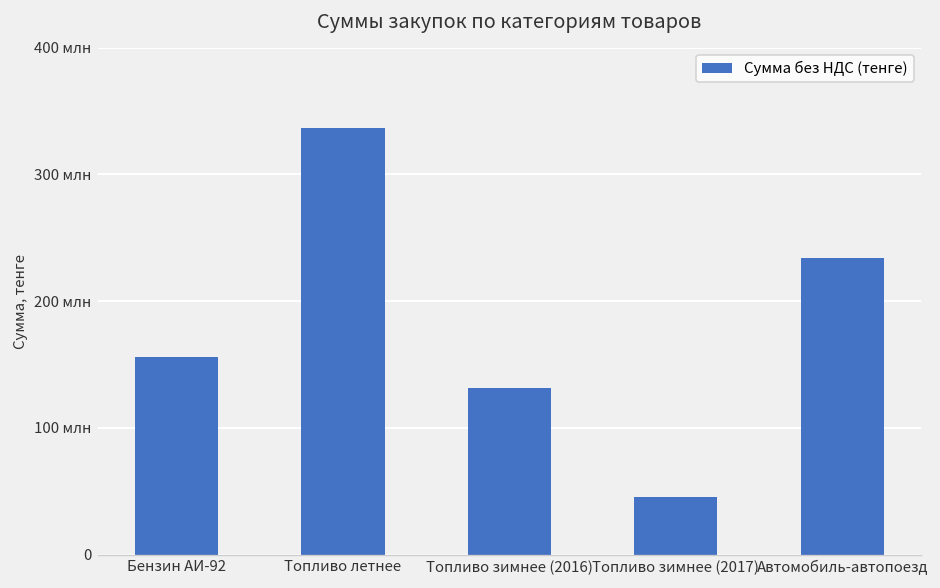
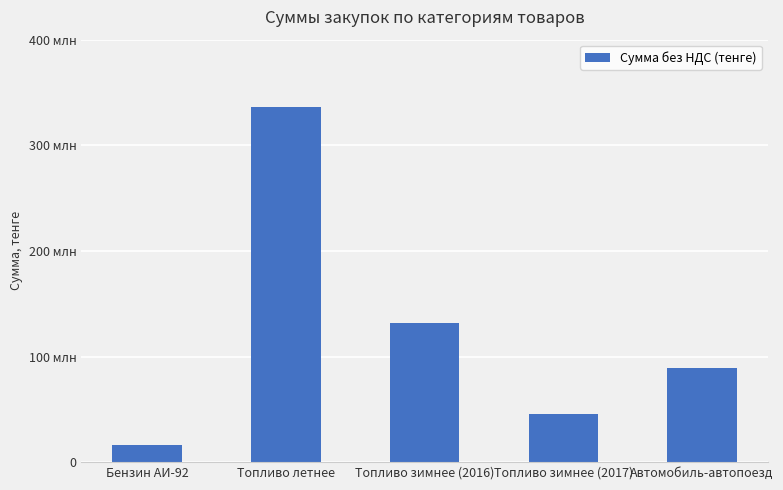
Бензин АИ-92: 156 млн -> 17 млн
Автомобиль-автопоезд: 234 млн -> 89 млн
